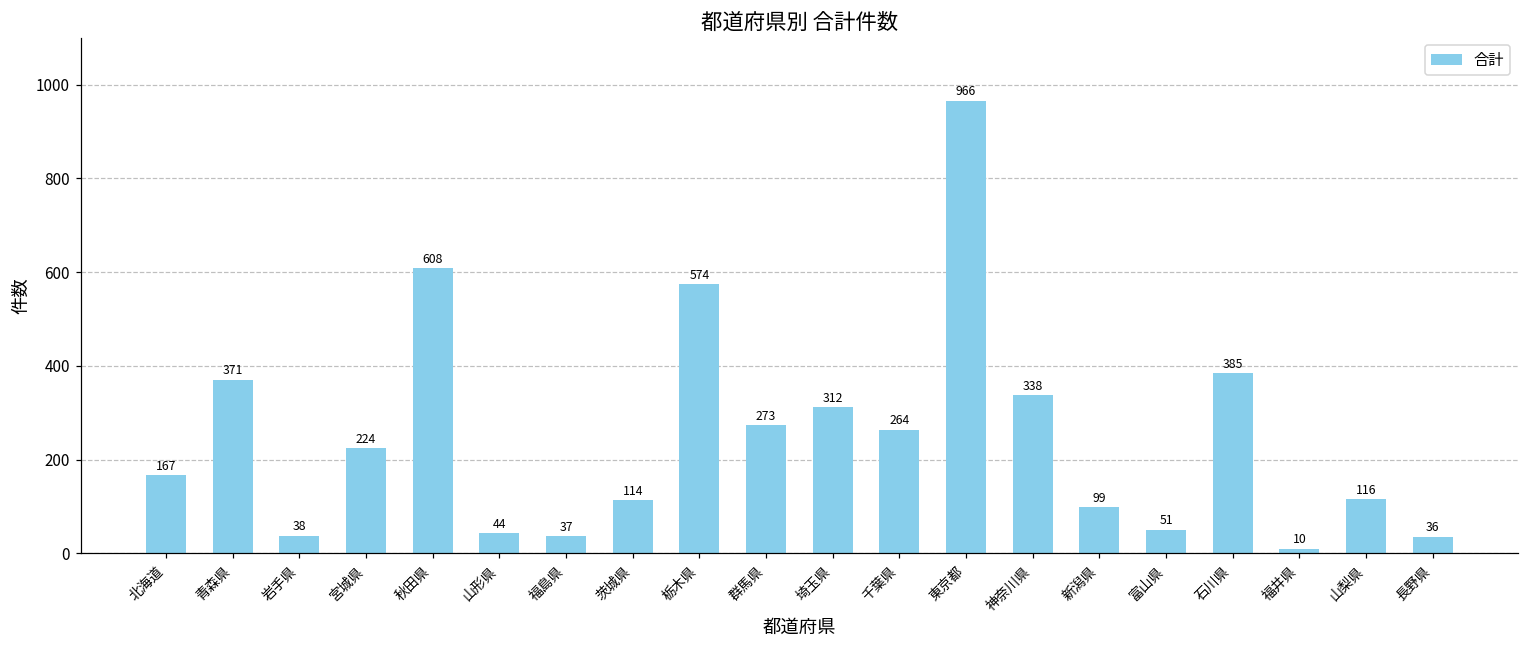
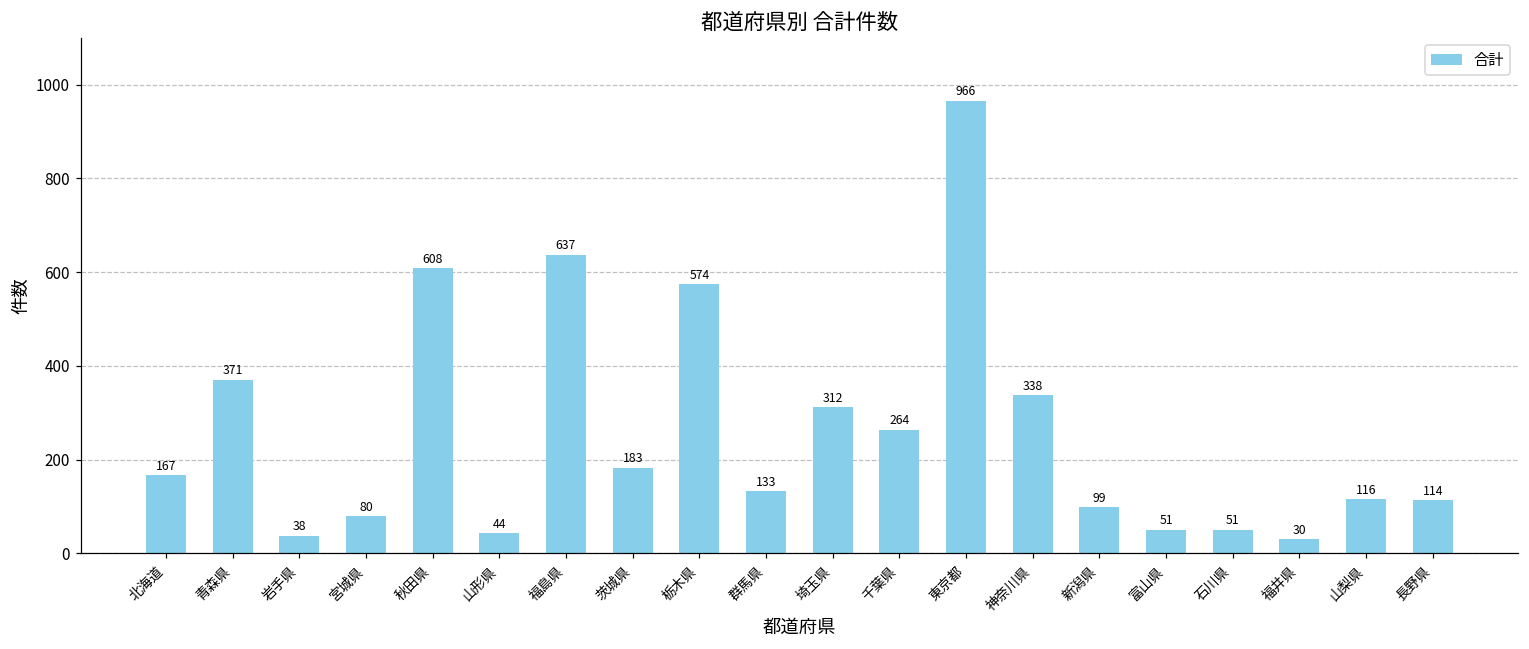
宮城県: 224 -> 80
福島県: 37 -> 637
茨城県: 114 -> 183
群馬県: 273 -> 133
石川県: 385 -> 51
福井県: 10 -> 30
長野県: 36 -> 114
